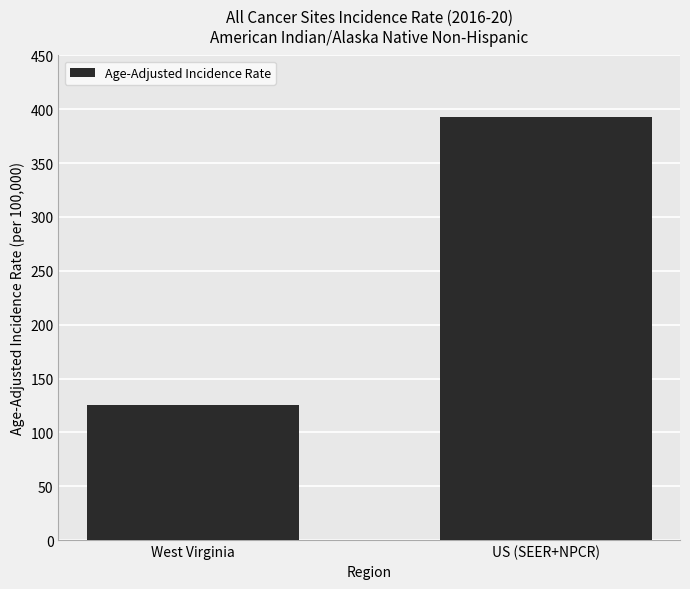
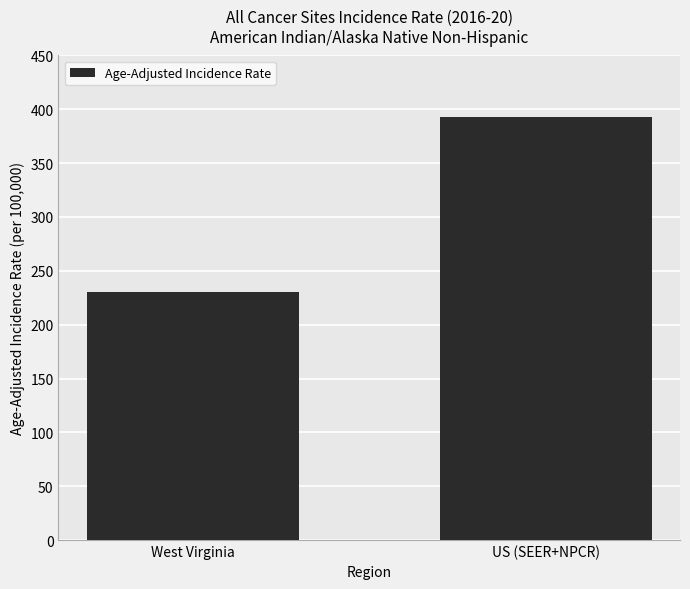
West Virginia: 126 -> 230
